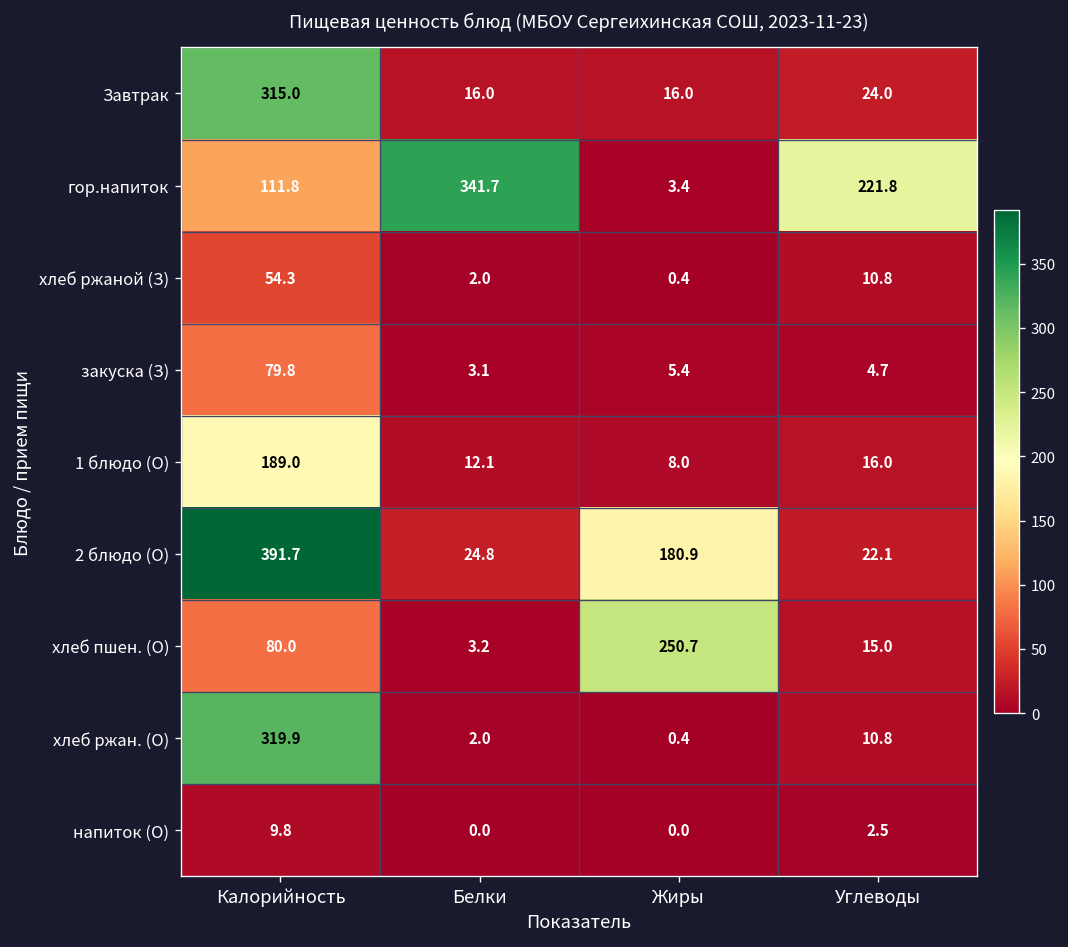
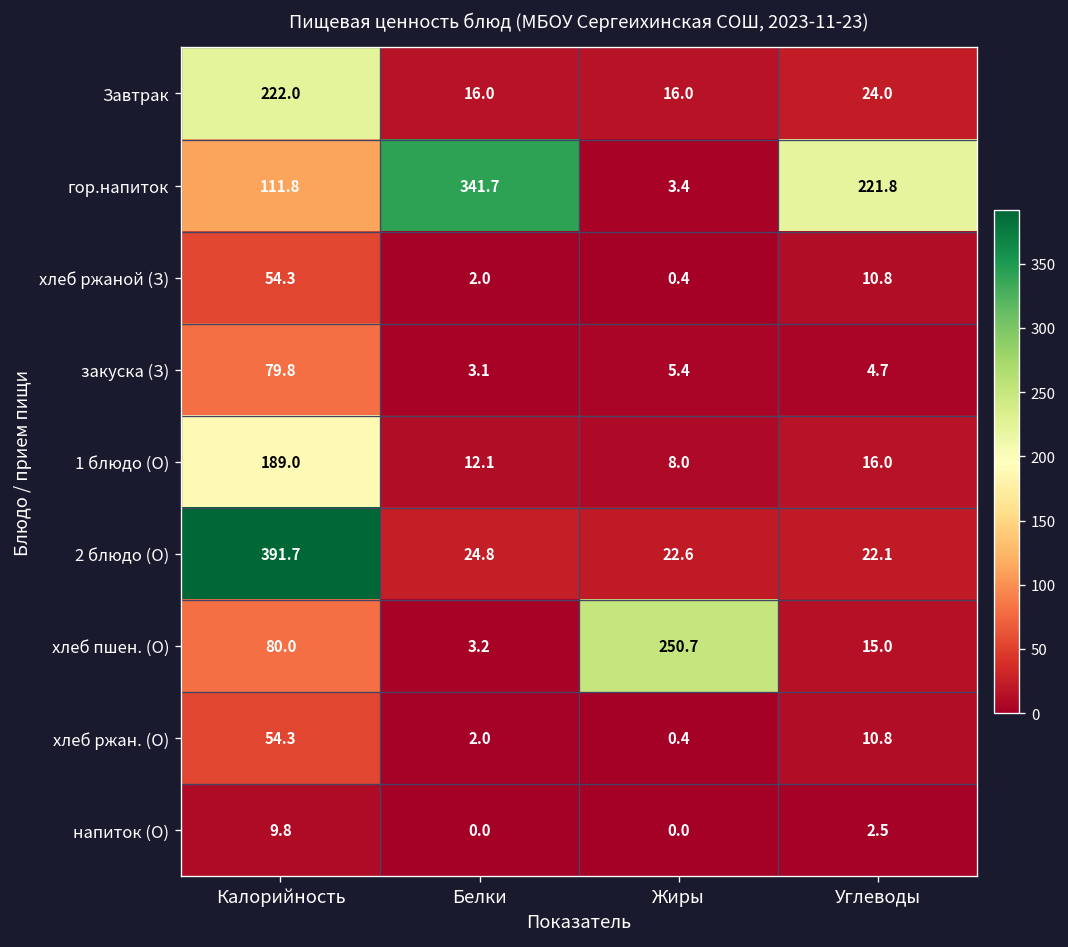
Завтрак, Калорийность: 315.0 -> 222.0
2 блюдо (О), Жиры: 180.9 -> 22.6
хлеб ржан. (О), Калорийность: 319.9 -> 54.3
